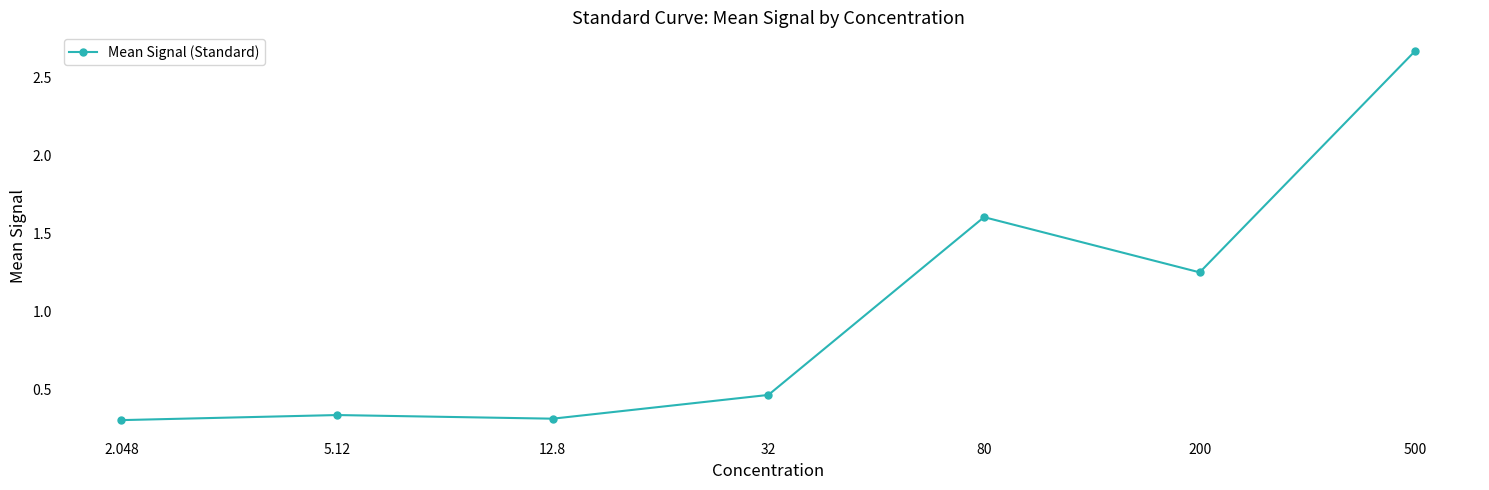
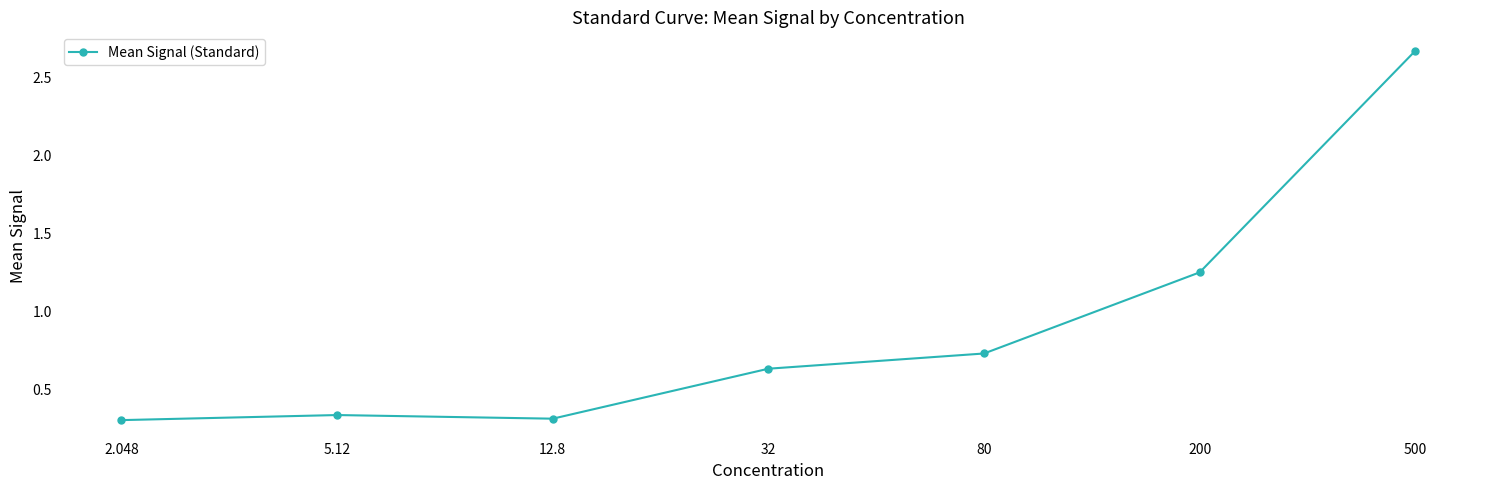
32: 0.46 -> 0.63
80: 1.60 -> 0.73
